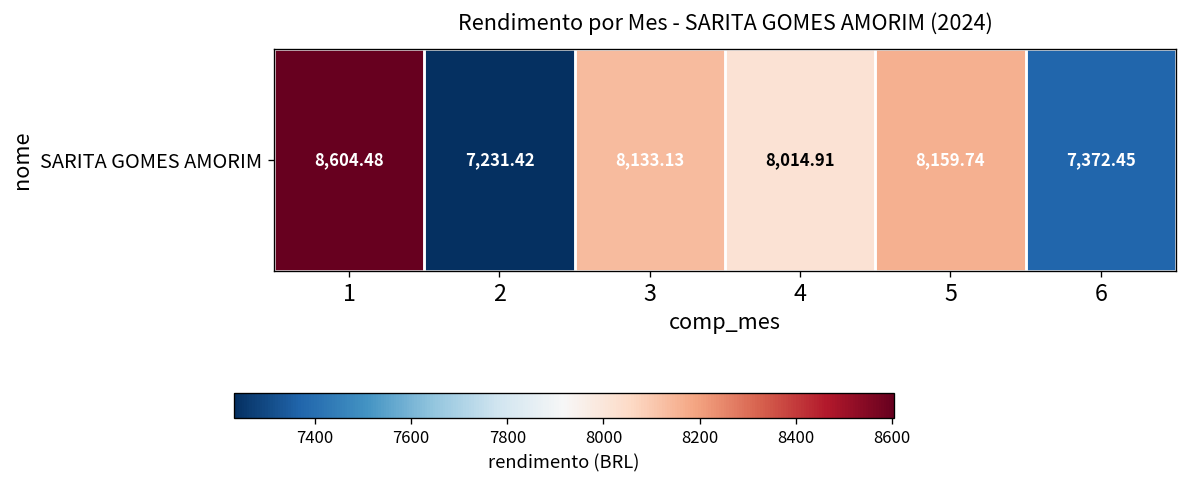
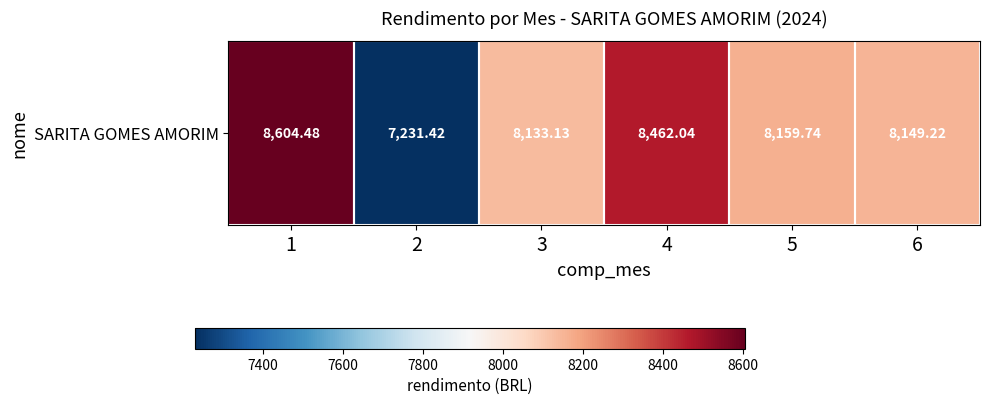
SARITA GOMES AMORIM, 4: 8,014.91 -> 8,462.04
SARITA GOMES AMORIM, 6: 7,372.45 -> 8,149.22
